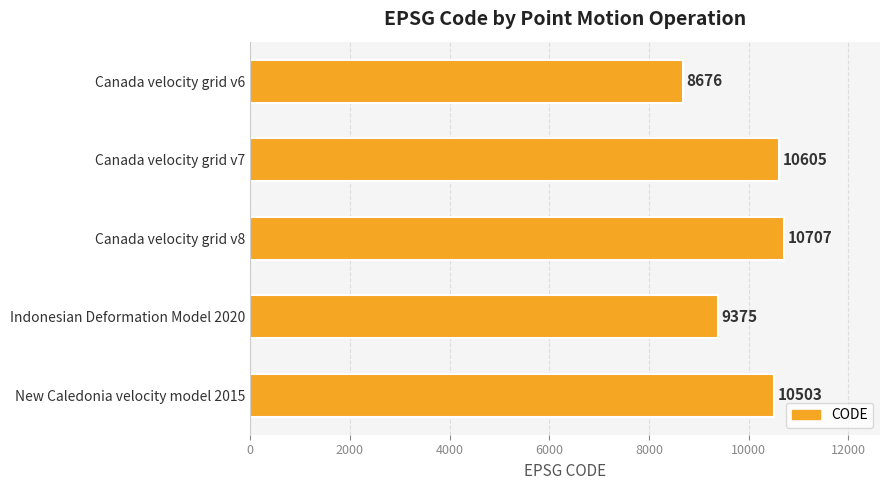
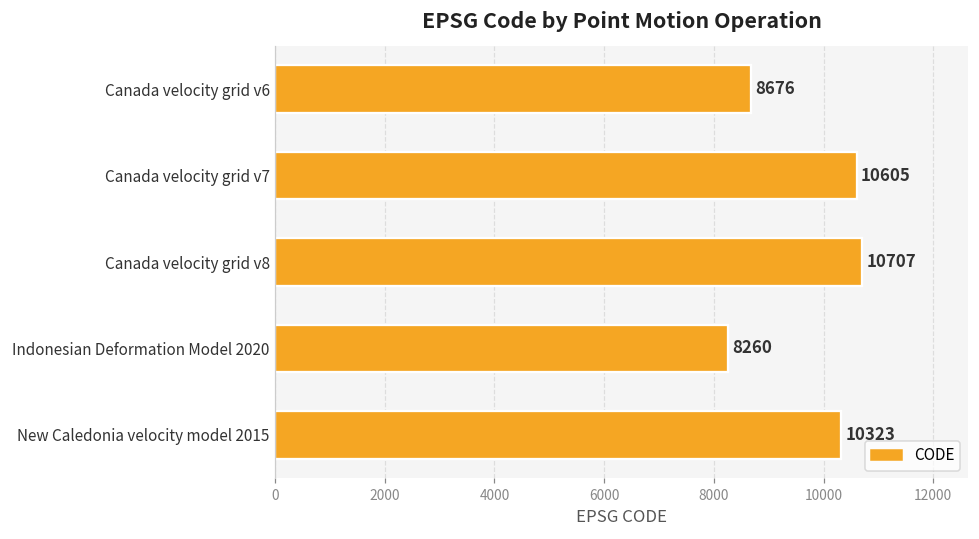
Indonesian Deformation Model 2020: 9375 -> 8260
New Caledonia velocity model 2015: 10503 -> 10323
